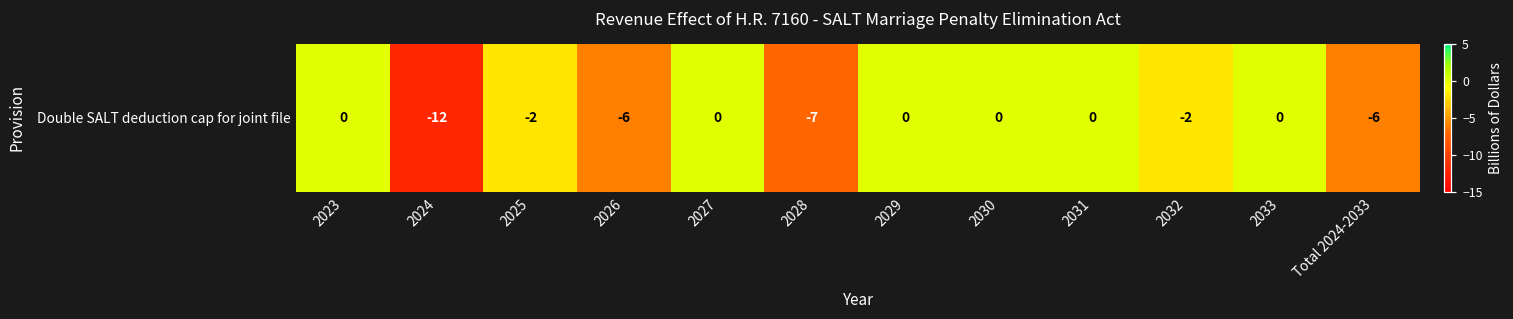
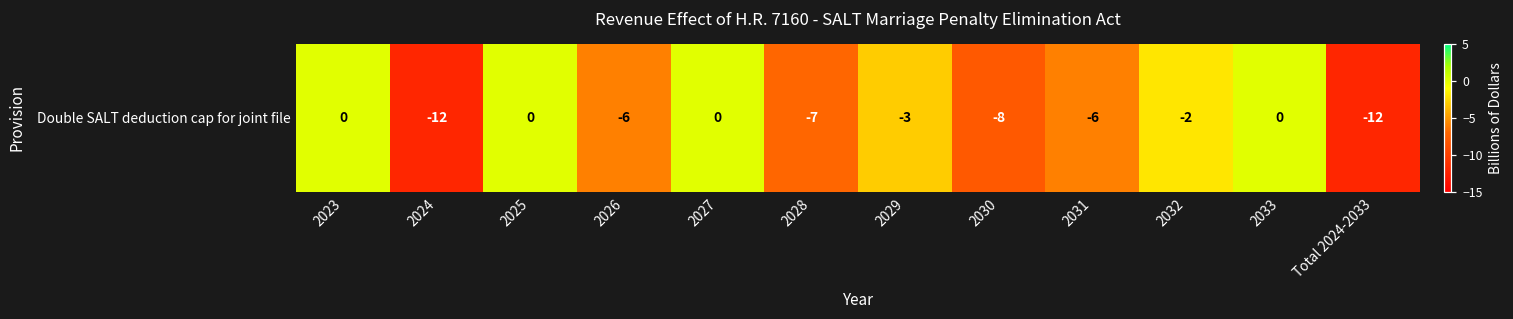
Double SALT deduction cap for joint file, 2025: -2 -> 0
Double SALT deduction cap for joint file, 2029: 0 -> -3
Double SALT deduction cap for joint file, 2030: 0 -> -8
Double SALT deduction cap for joint file, 2031: 0 -> -6
Double SALT deduction cap for joint file, Total 2024-2033: -6 -> -12
